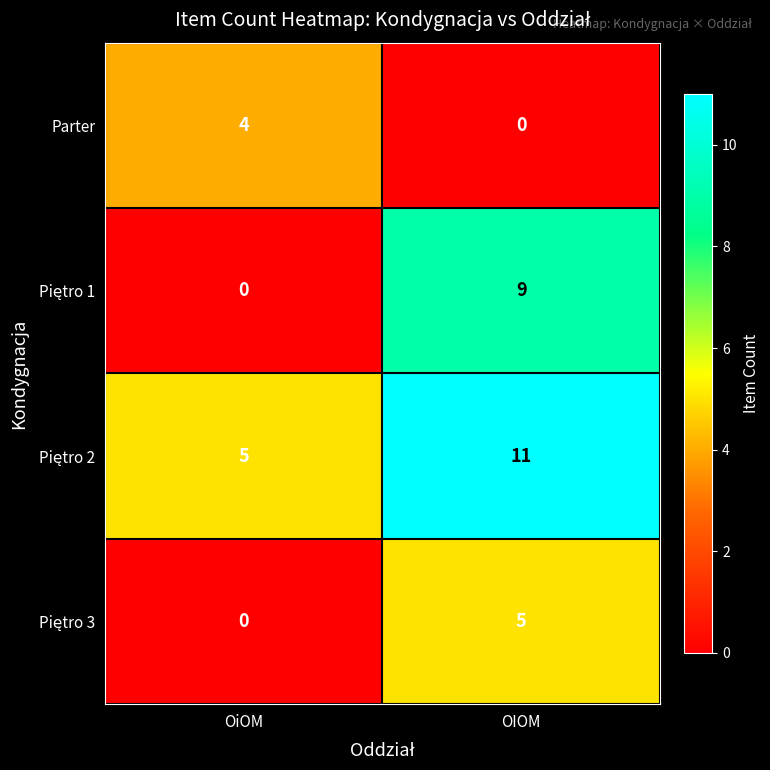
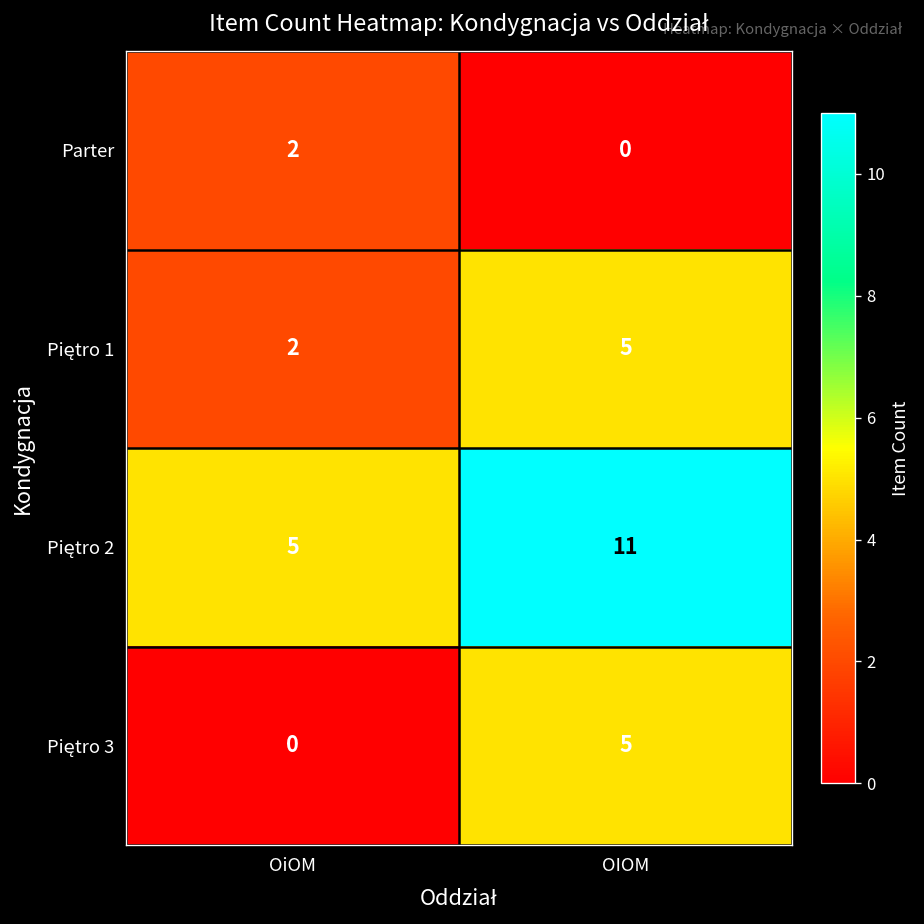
Parter, OiOM: 4 -> 2
Piętro 1, OiOM: 0 -> 2
Piętro 1, OIOM: 9 -> 5
